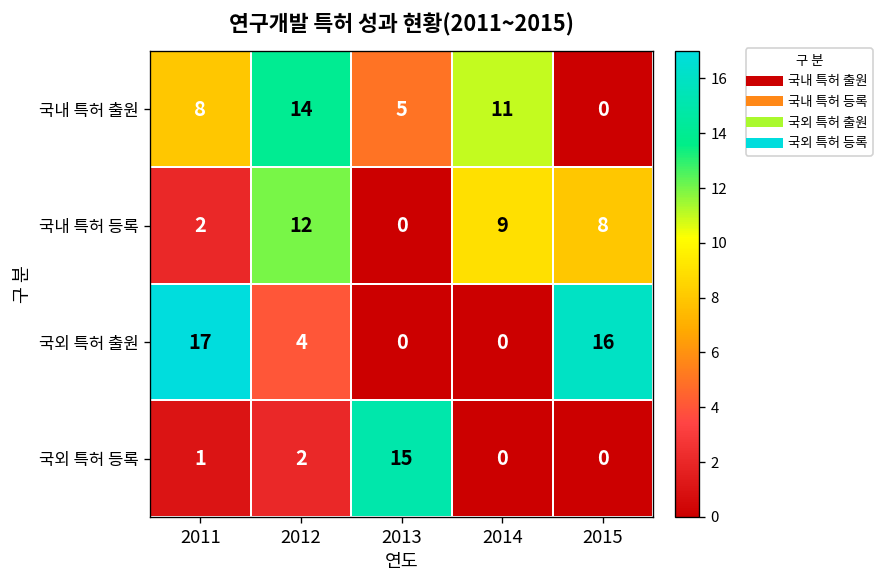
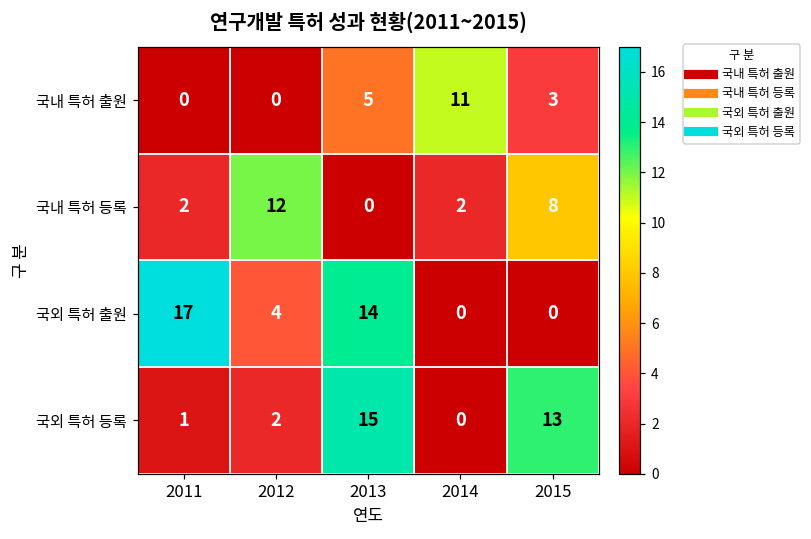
국내 특허 출원, 2011: 8 -> 0
국내 특허 출원, 2012: 14 -> 0
국내 특허 출원, 2015: 0 -> 3
국내 특허 등록, 2014: 9 -> 2
국외 특허 출원, 2013: 0 -> 14
국외 특허 출원, 2015: 16 -> 0
국외 특허 등록, 2015: 0 -> 13
